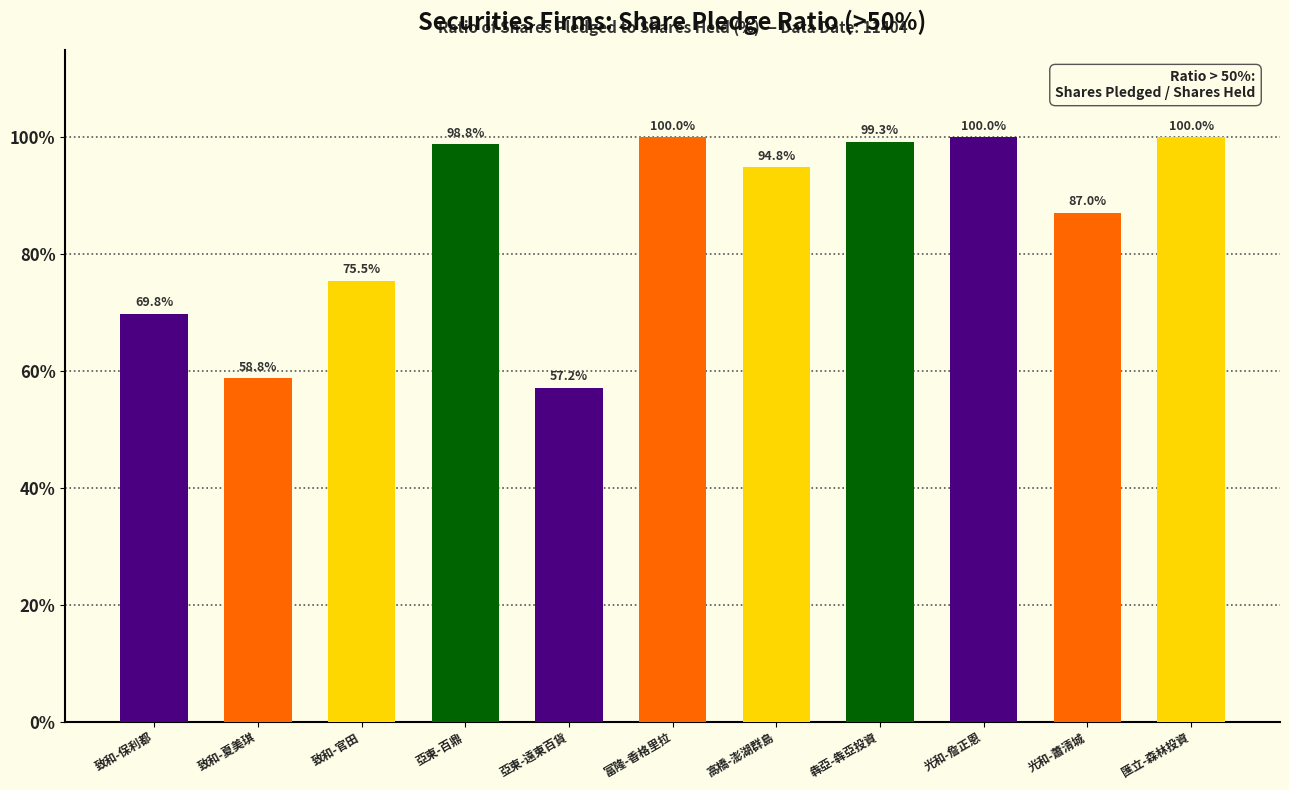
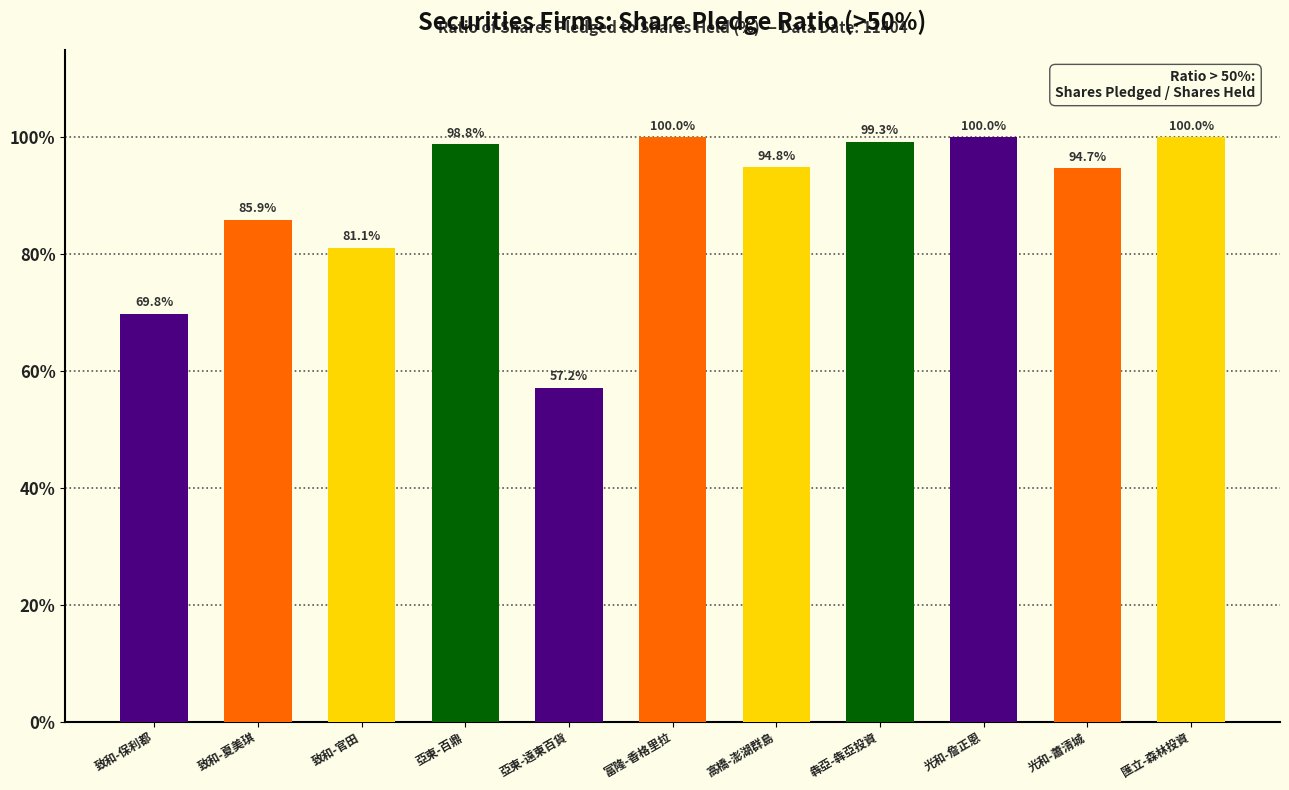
致和-夏美琪: 58.8% -> 85.9%
致和-官田: 75.5% -> 81.1%
光和-蕭清城: 87.0% -> 94.7%
